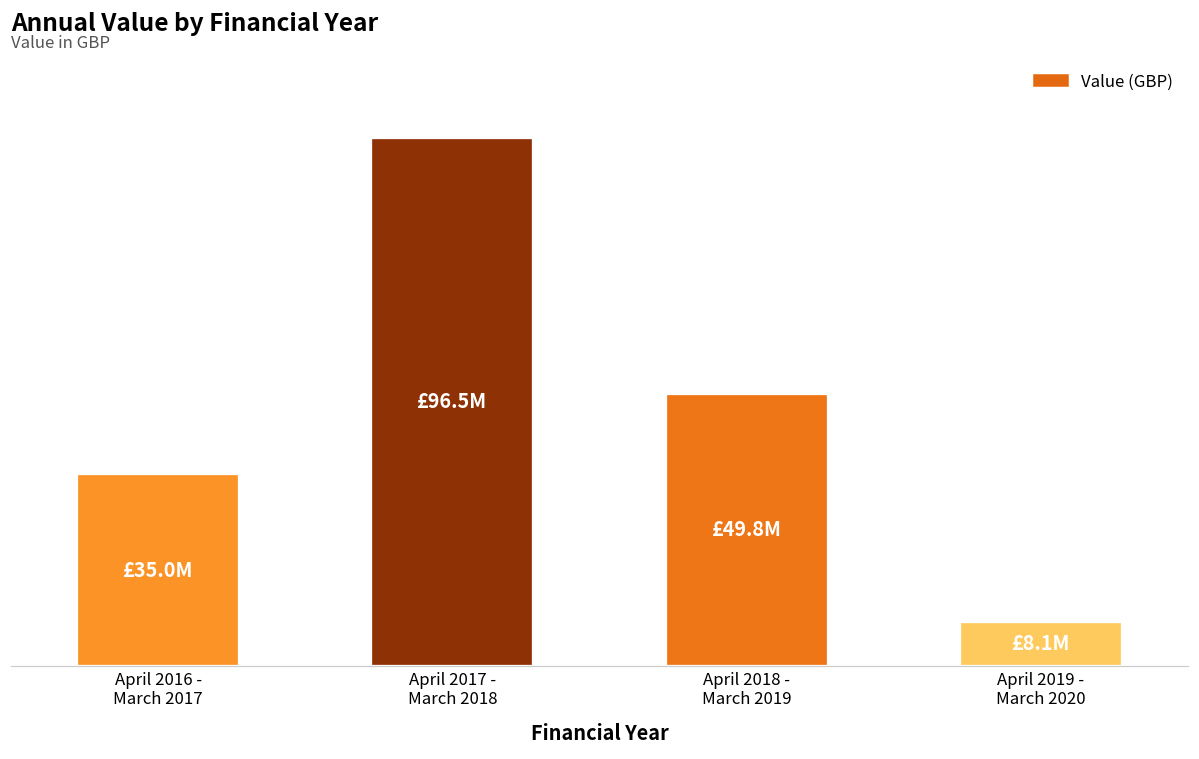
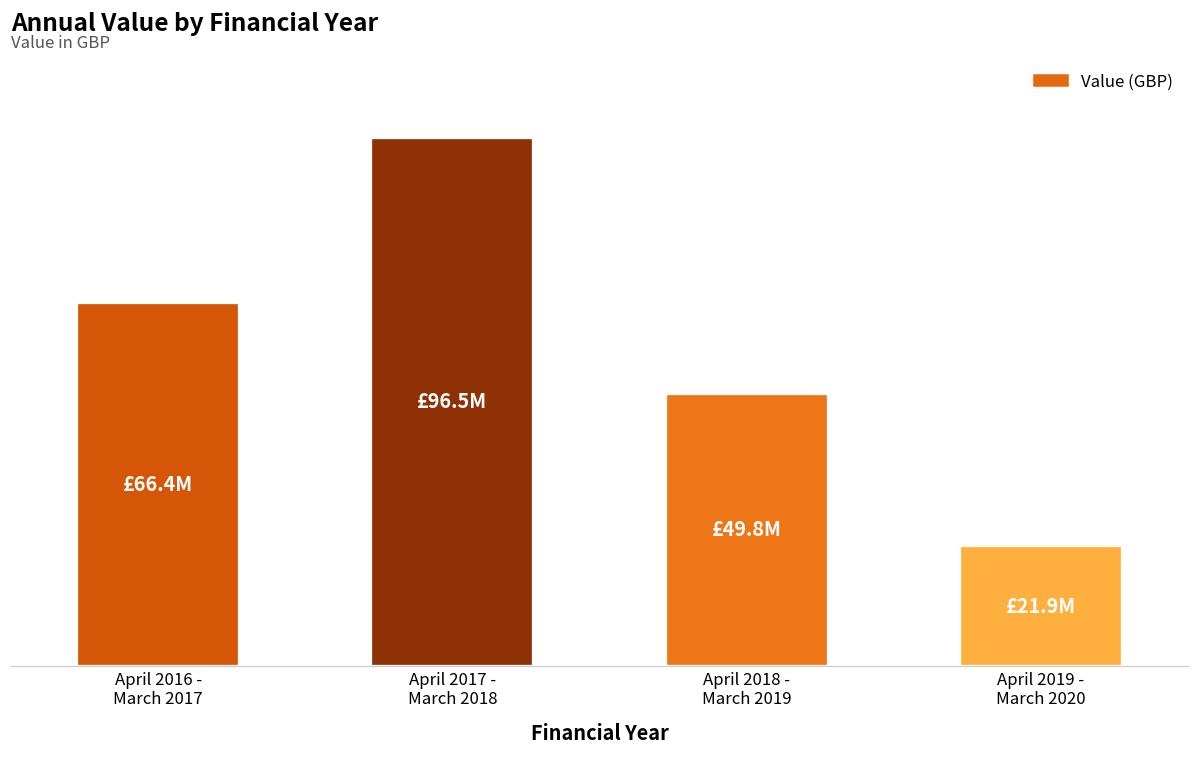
April 2016 - March 2017: £35.0M -> £66.4M
April 2019 - March 2020: £8.1M -> £21.9M
